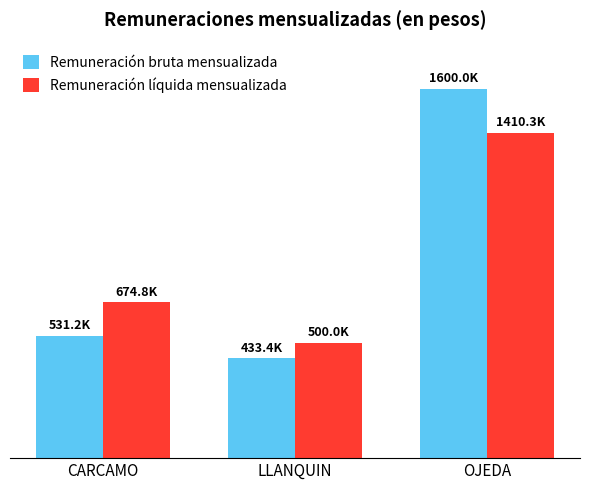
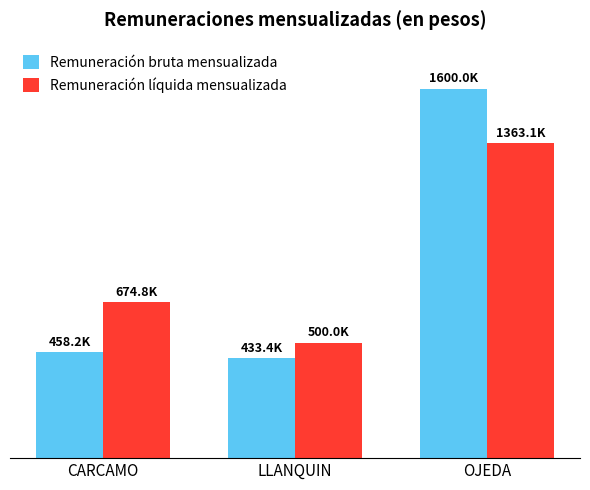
Remuneración bruta mensualizada, CARCAMO: 531.2K -> 458.2K
Remuneración líquida mensualizada, OJEDA: 1410.3K -> 1363.1K
